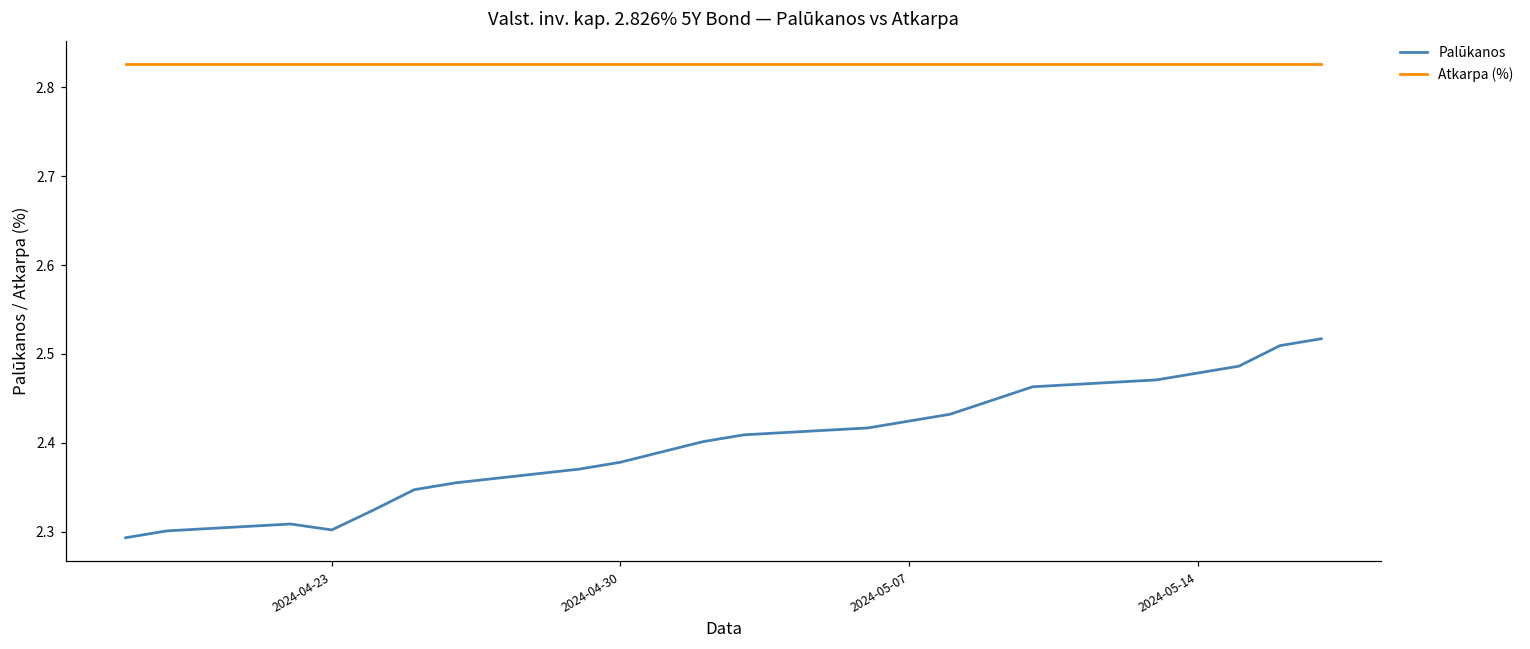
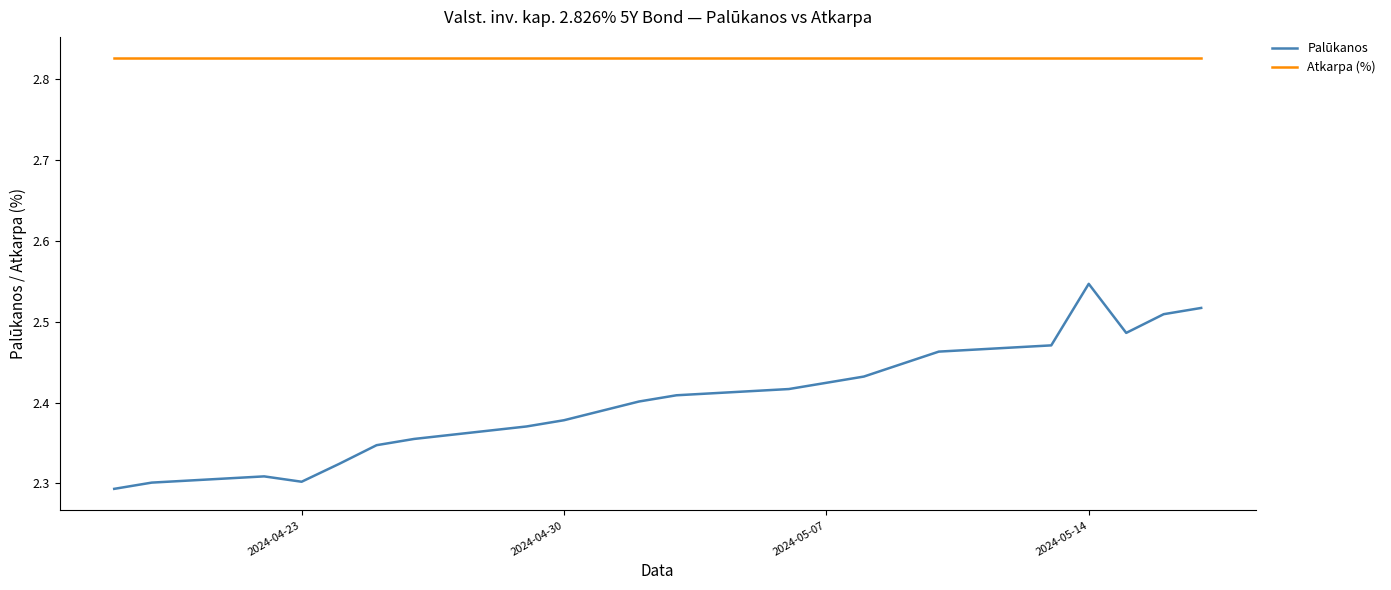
Palūkanos, 2024-05-14: 2.48 -> 2.55
